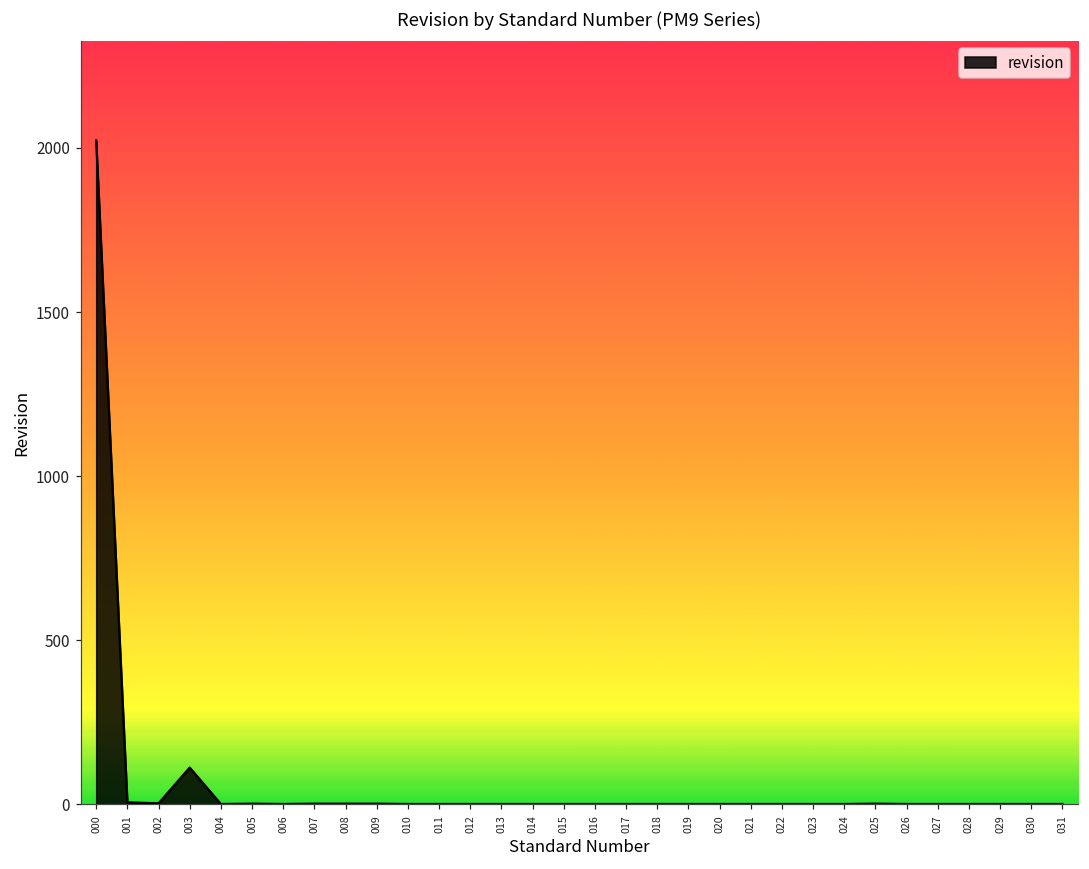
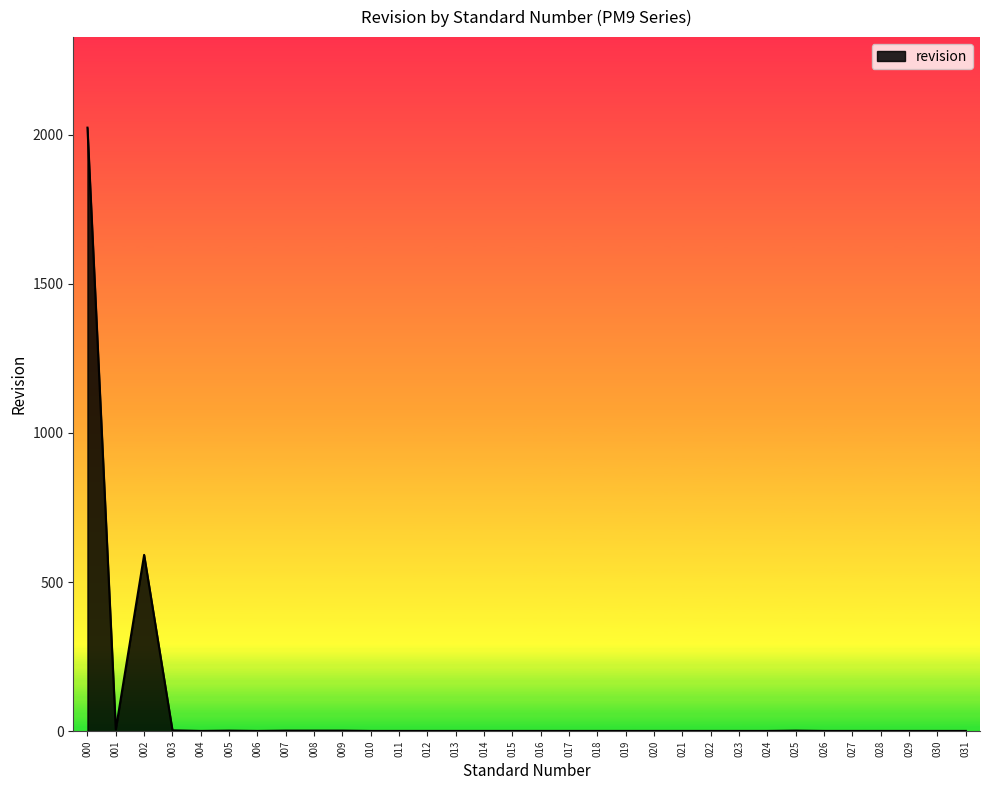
002: 0 -> 590
003: 110 -> 0
